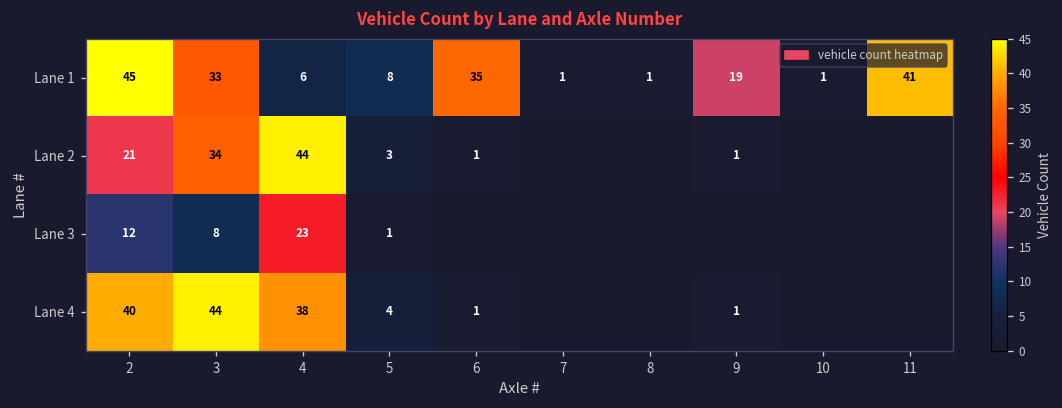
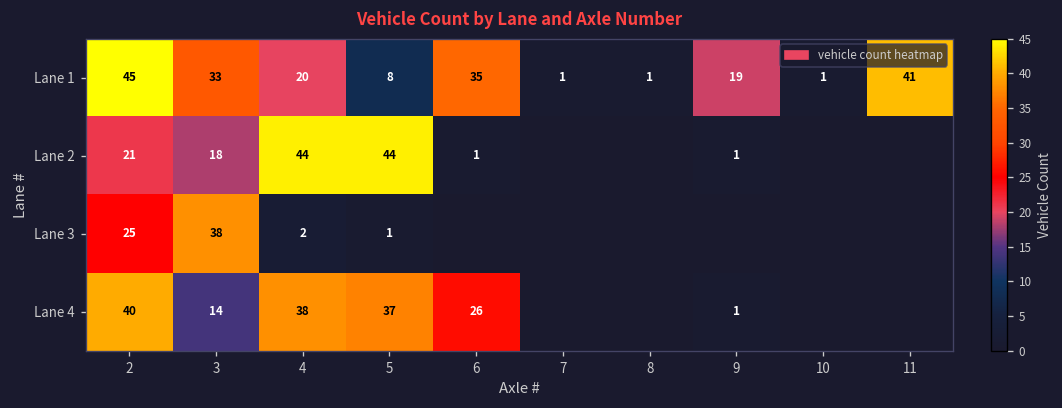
Lane 1, 4: 6 -> 20
Lane 2, 3: 34 -> 18
Lane 2, 5: 3 -> 44
Lane 3, 2: 12 -> 25
Lane 3, 3: 8 -> 38
Lane 3, 4: 23 -> 2
Lane 4, 3: 44 -> 14
Lane 4, 5: 4 -> 37
Lane 4, 6: 1 -> 26
